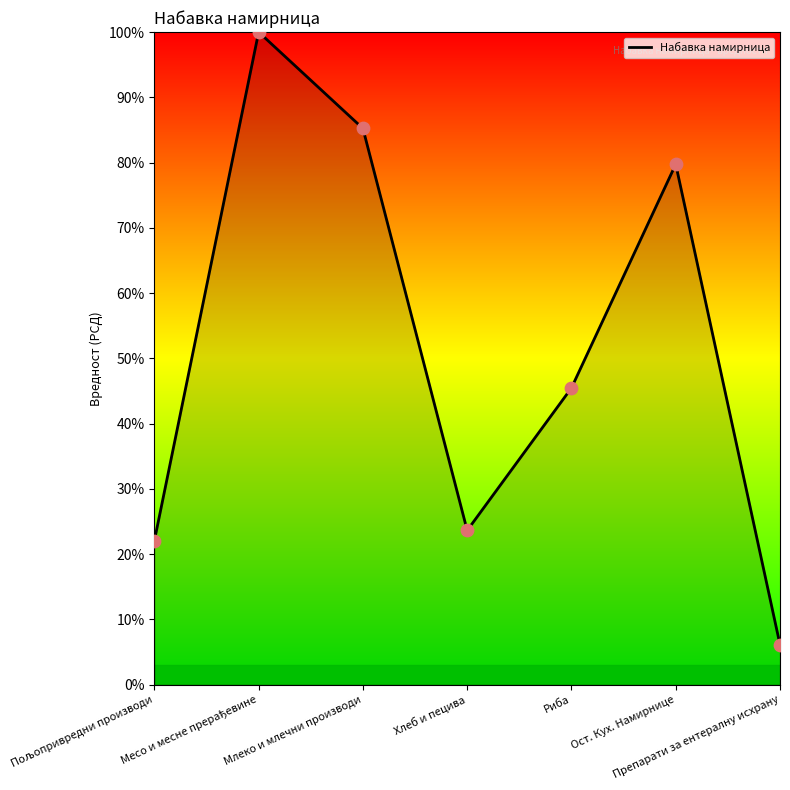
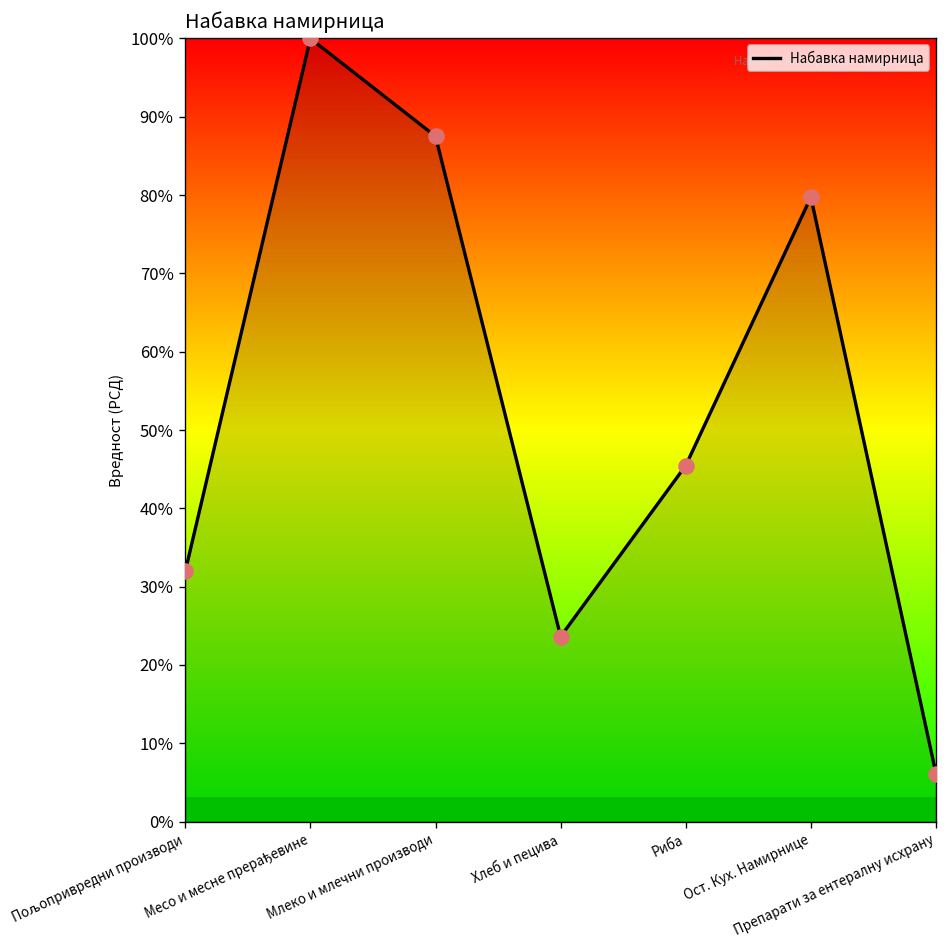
Пољопривредни производи: 22% -> 32%
Млеко и млечни производи: 85% -> 88%
